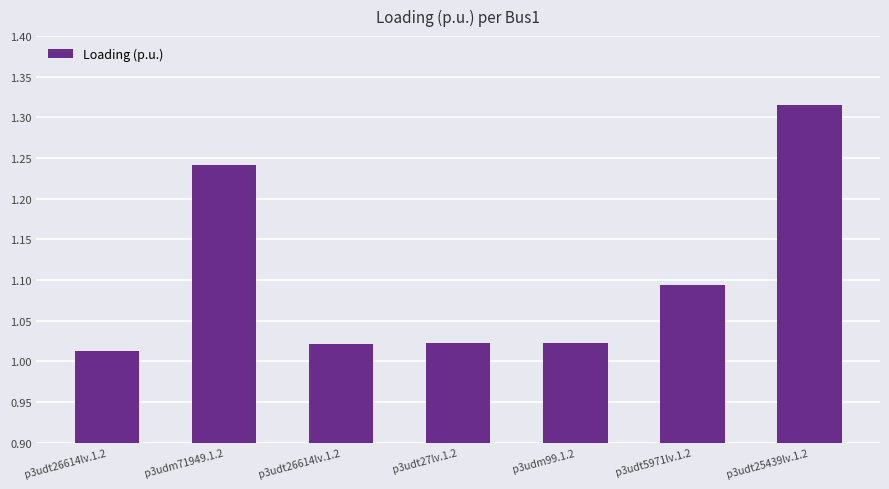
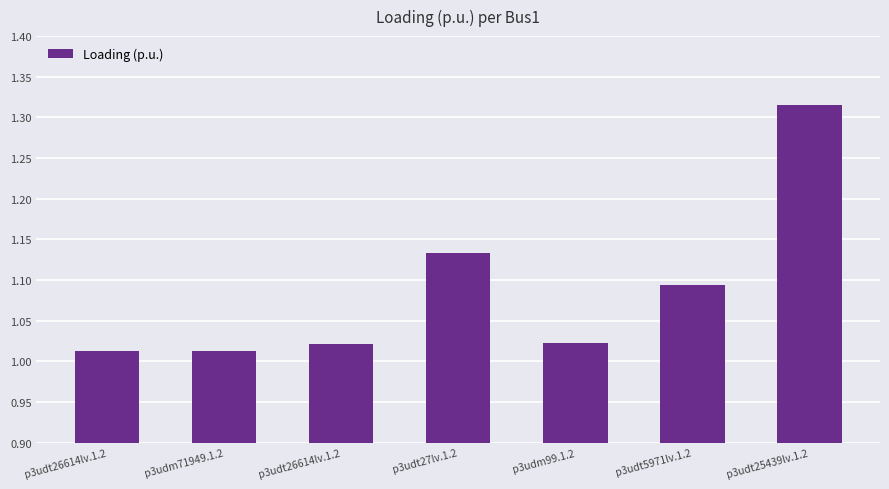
p3udm71949.1.2: 1.24 -> 1.01
p3udt27lv.1.2: 1.02 -> 1.13
